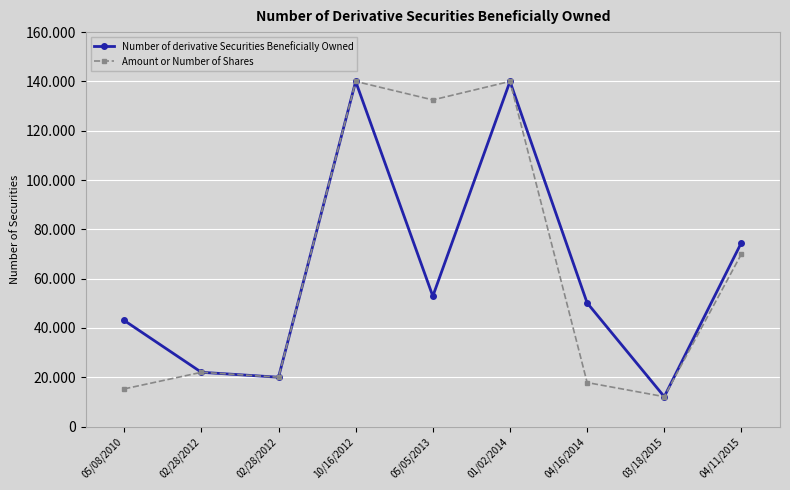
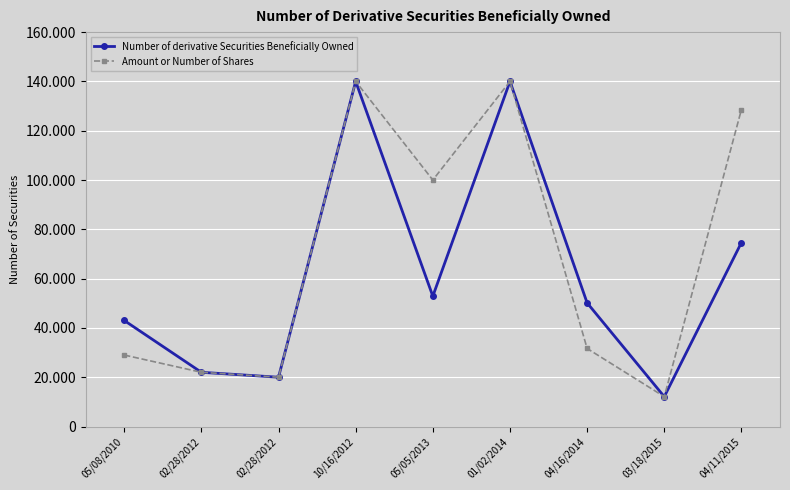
Amount or Number of Shares, 05/08/2010: 15 -> 29
Amount or Number of Shares, 05/05/2013: 132 -> 100
Amount or Number of Shares, 04/16/2014: 18 -> 32
Amount or Number of Shares, 04/11/2015: 70 -> 129
